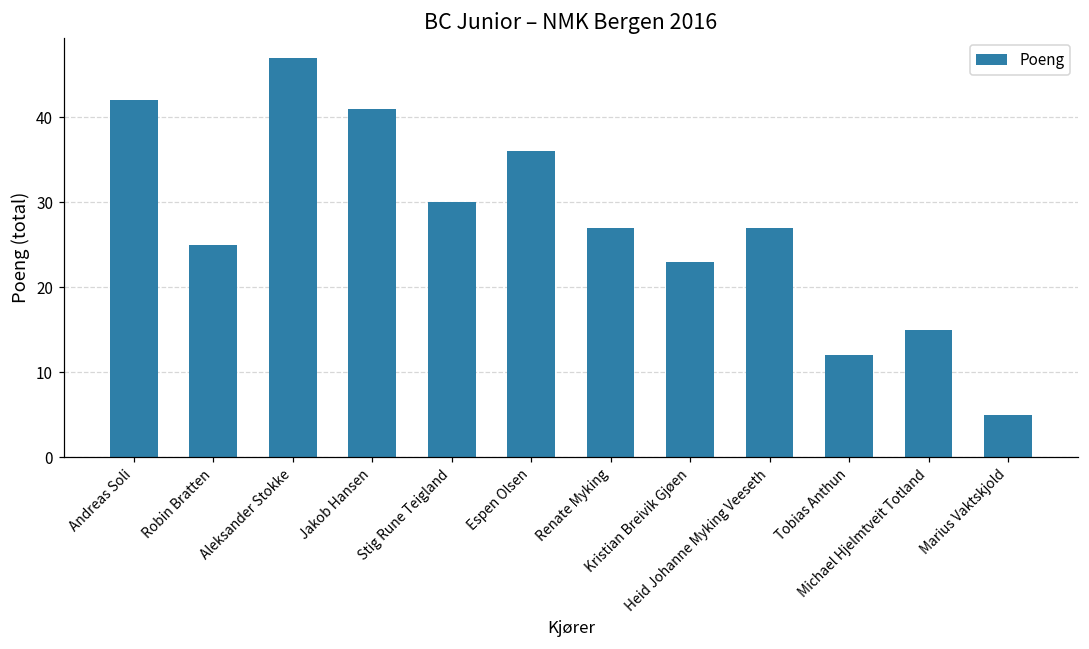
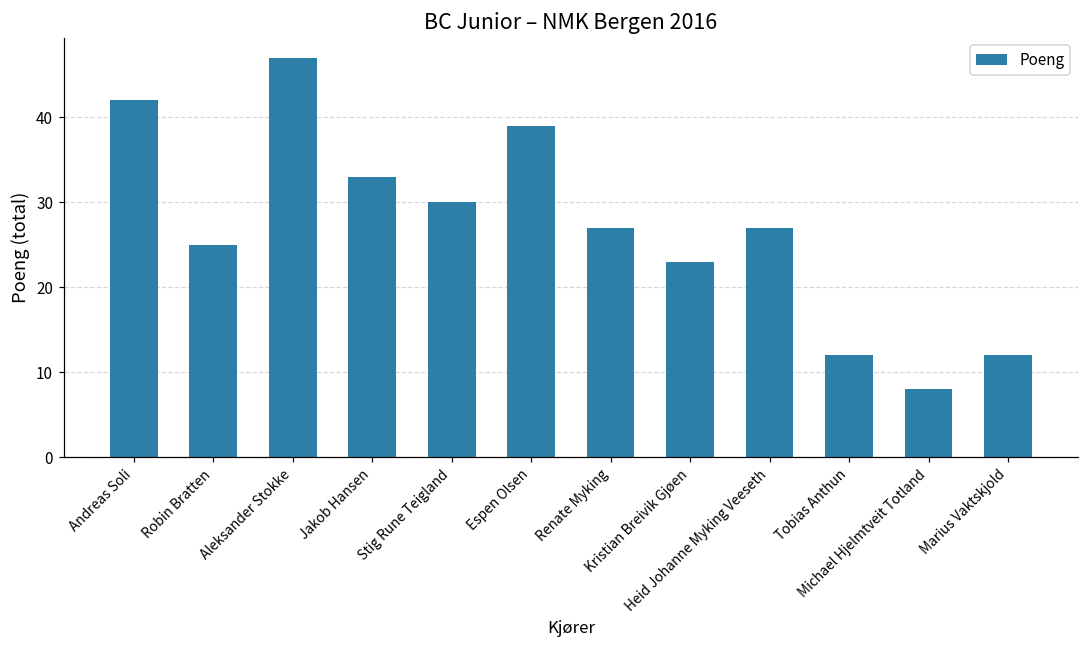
Jakob Hansen: 41 -> 33
Espen Olsen: 36 -> 39
Michael Hjelmtveit Totland: 15 -> 8
Marius Vaktskjold: 5 -> 12
